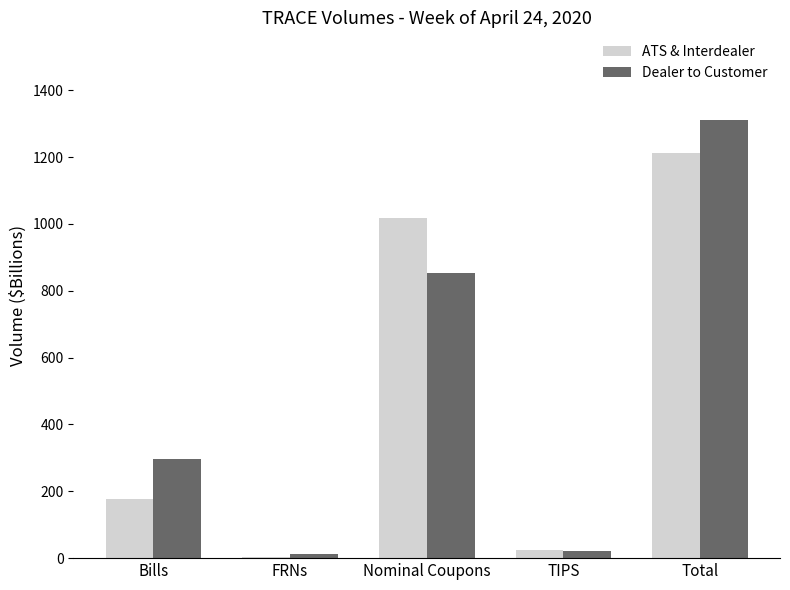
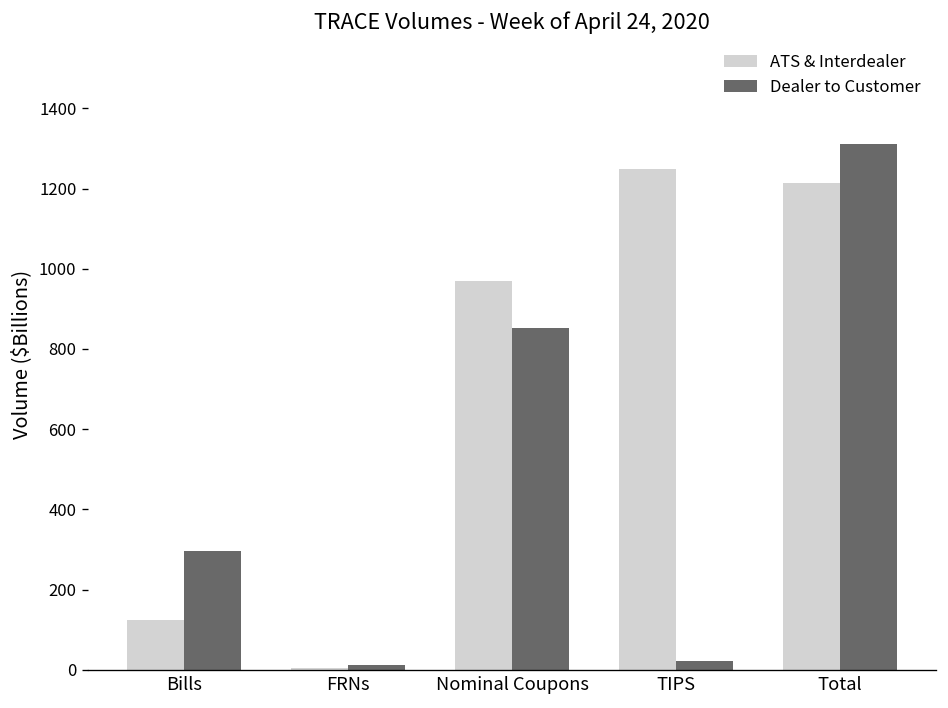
ATS & Interdealer, Bills: 180 -> 120
ATS & Interdealer, Nominal Coupons: 1020 -> 970
ATS & Interdealer, TIPS: 20 -> 1250
